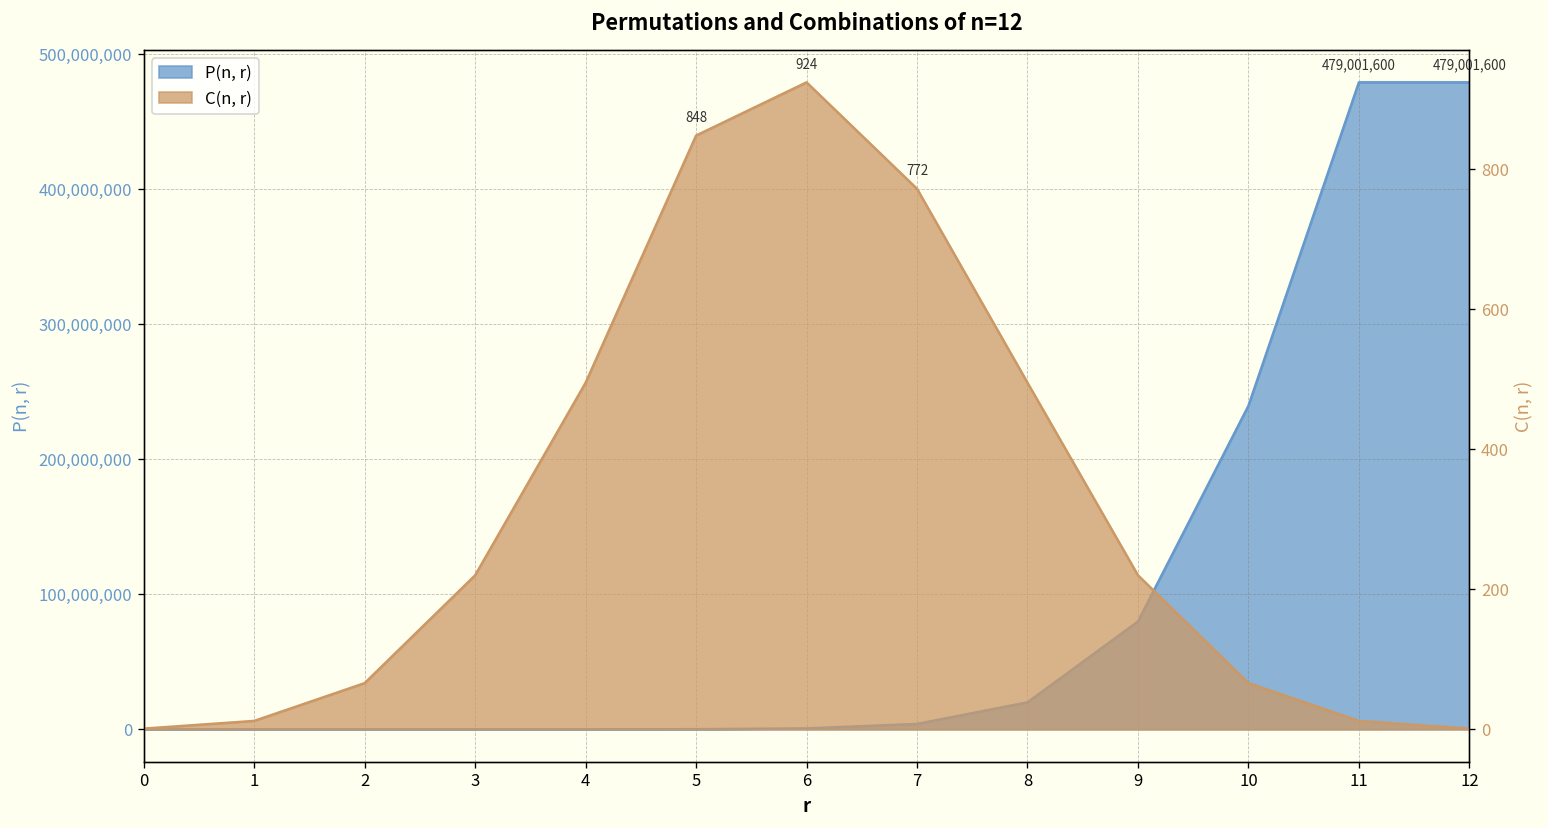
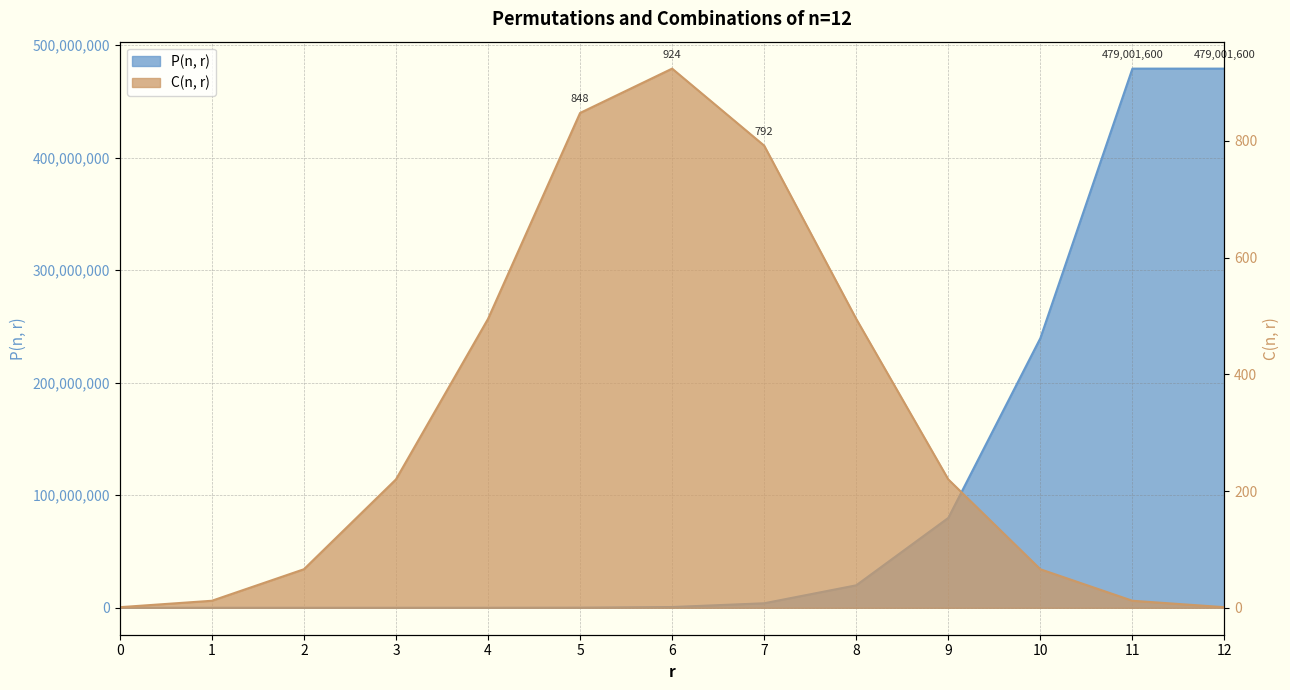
C(n, r), 7: 772 -> 792
